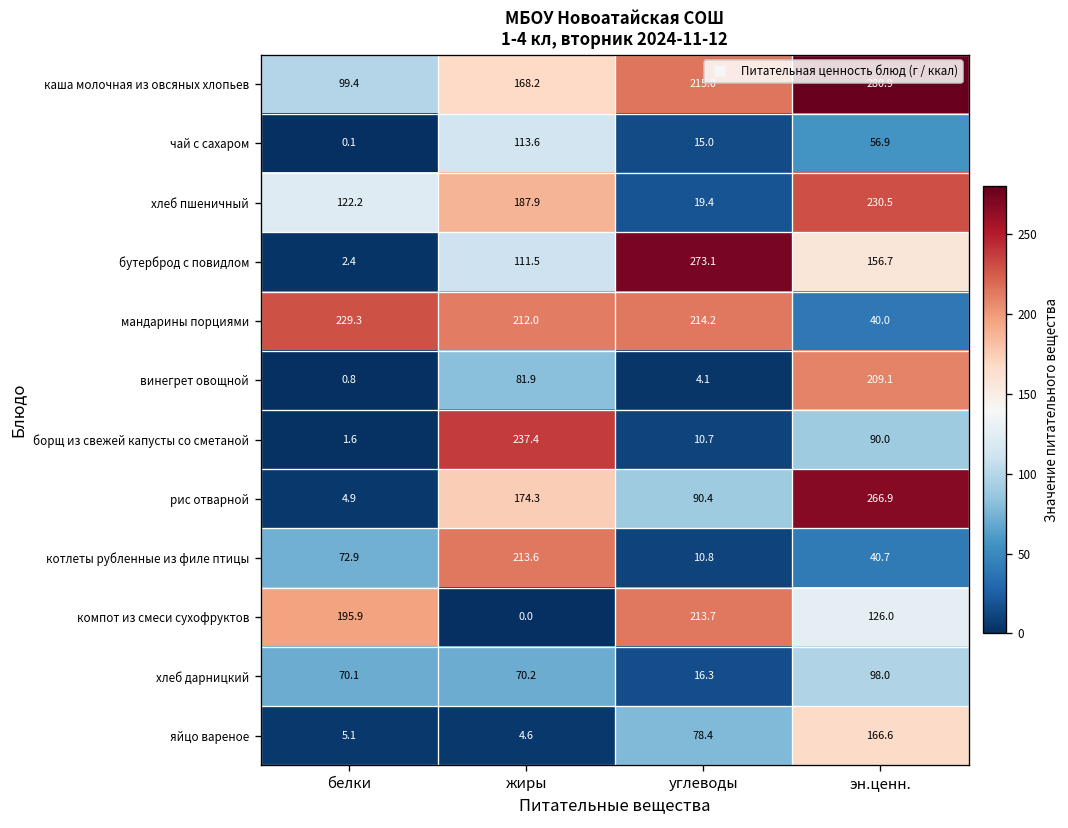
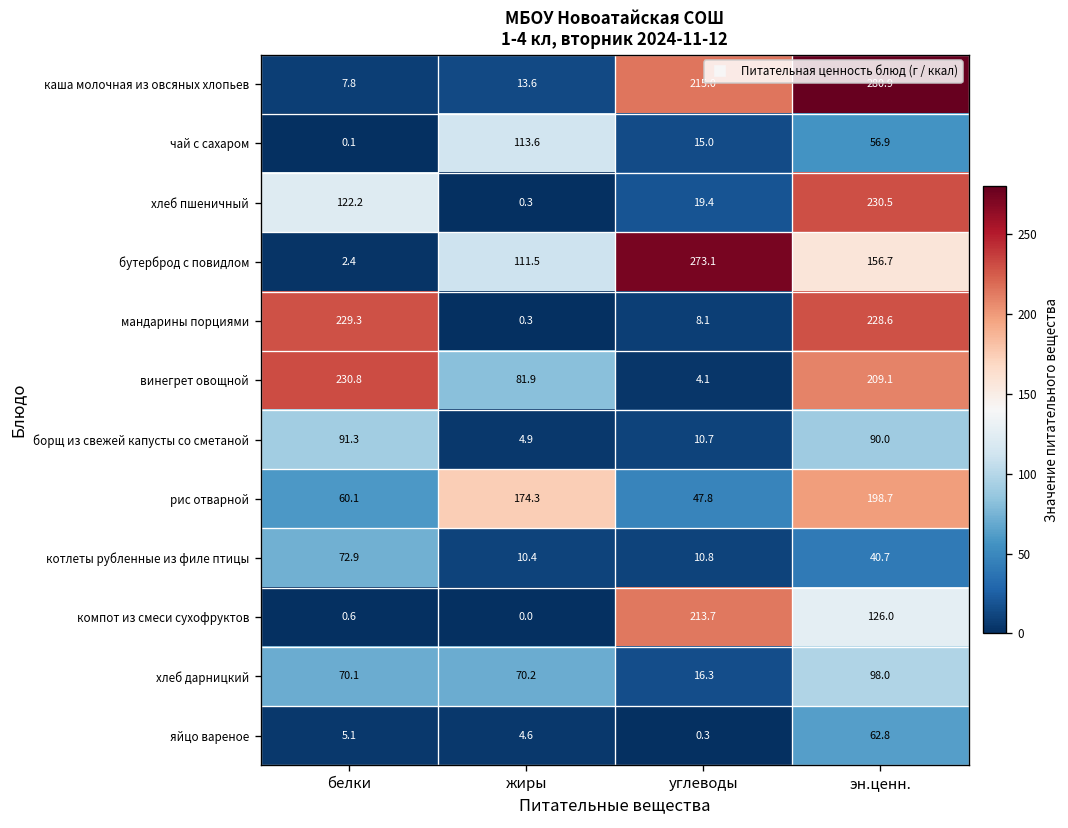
каша молочная из овсяных хлопьев, белки: 99.4 -> 7.8
каша молочная из овсяных хлопьев, жиры: 168.2 -> 13.6
хлеб пшеничный, жиры: 187.9 -> 0.3
мандарины порциями, жиры: 212.0 -> 0.3
мандарины порциями, углеводы: 214.2 -> 8.1
мандарины порциями, эн.ценн.: 40.0 -> 228.6
винегрет овощной, белки: 0.8 -> 230.8
борщ из свежей капусты со сметаной, белки: 1.6 -> 91.3
борщ из свежей капусты со сметаной, жиры: 237.4 -> 4.9
рис отварной, белки: 4.9 -> 60.1
рис отварной, углеводы: 90.4 -> 47.8
рис отварной, эн.ценн.: 266.9 -> 198.7
котлеты рубленные из филе птицы, жиры: 213.6 -> 10.4
компот из смеси сухофруктов, белки: 195.9 -> 0.6
яйцо вареное, углеводы: 78.4 -> 0.3
яйцо вареное, эн.ценн.: 166.6 -> 62.8
